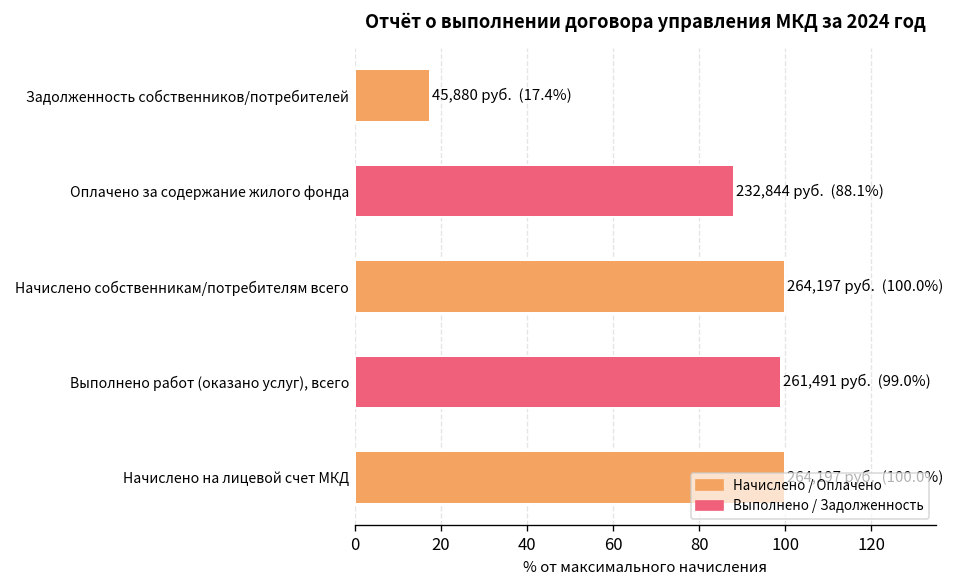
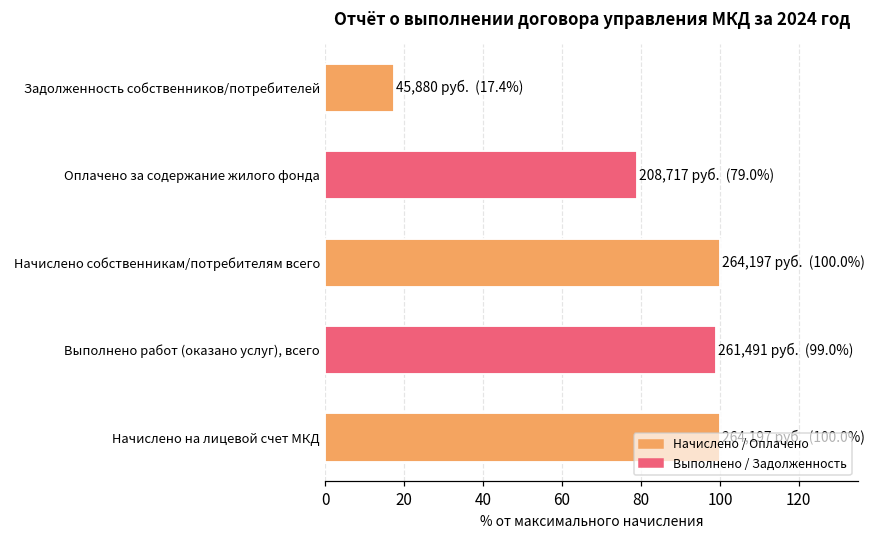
Оплачено за содержание жилого фонда: 232,844 руб. (88.1%) -> 208,717 руб. (79.0%)
